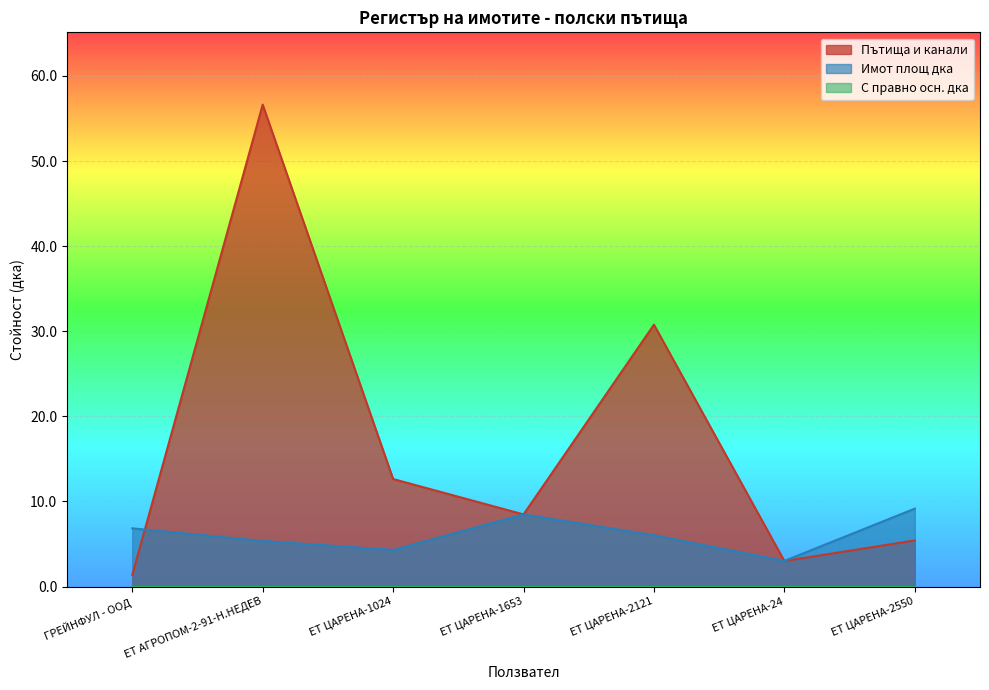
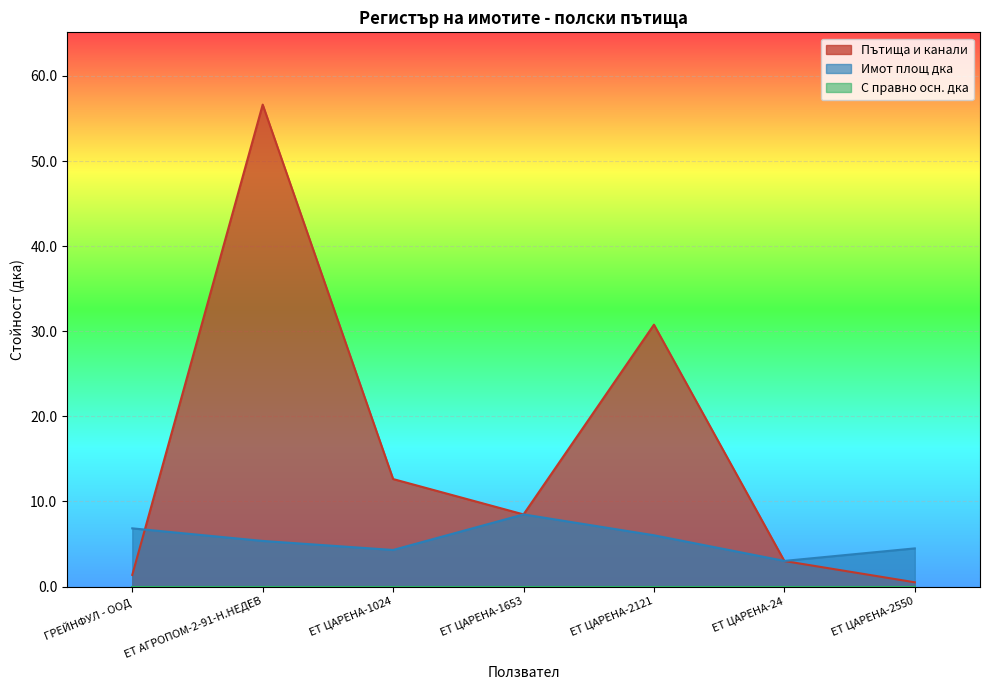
Пътища и канали, ЕТ ЦАРЕНА-2550: 5 -> 0
Имот площ дка, ЕТ ЦАРЕНА-2550: 9 -> 4
